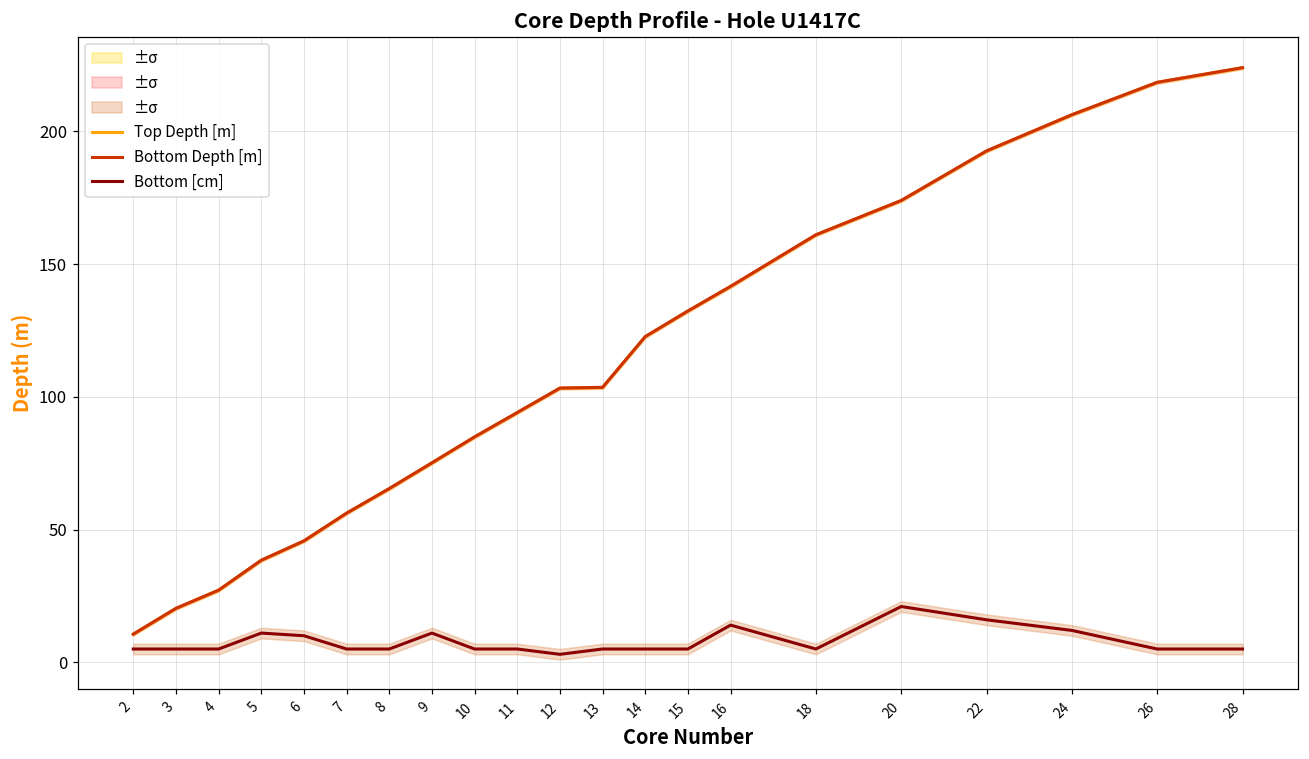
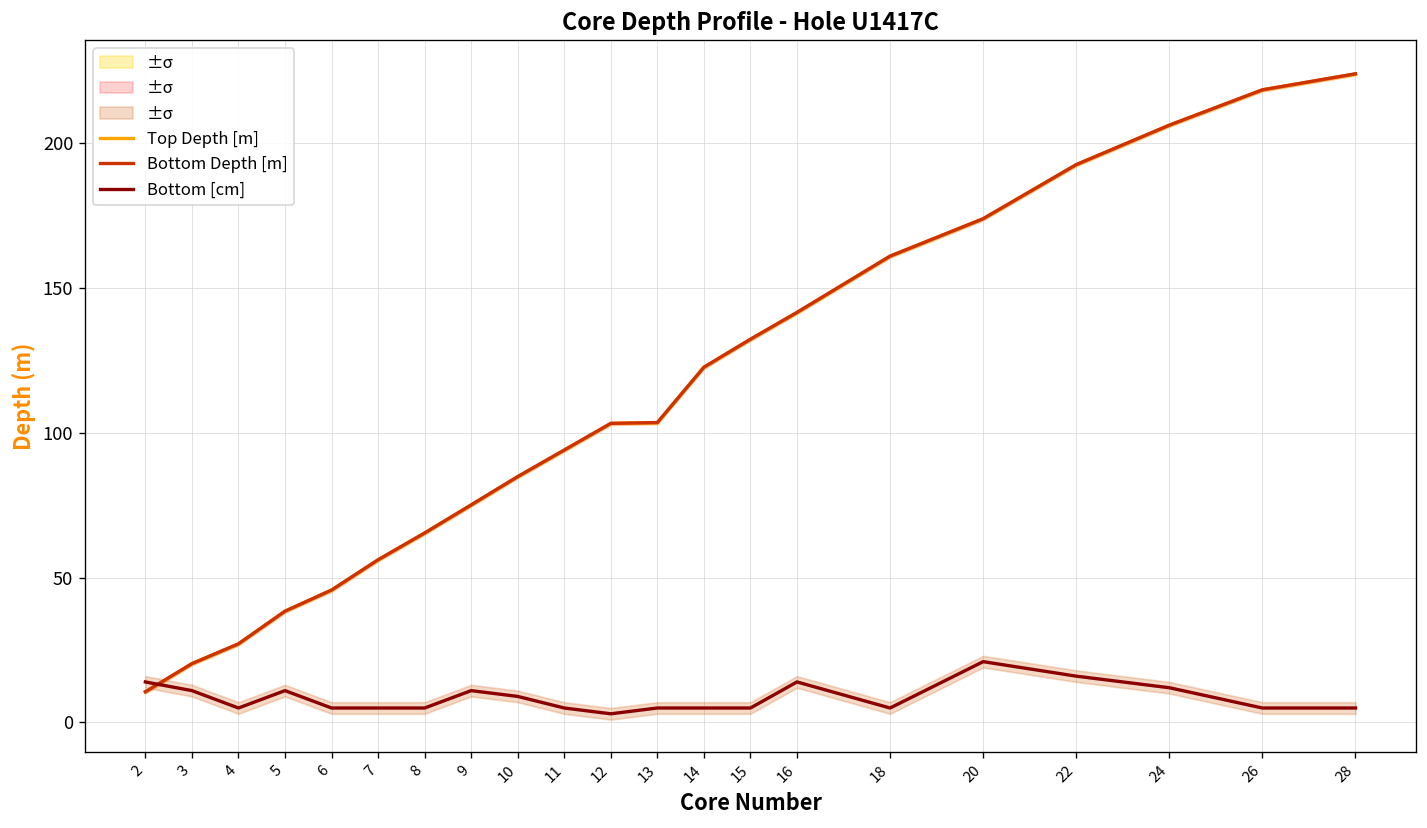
Bottom [cm], 2: 5 -> 14
Bottom [cm], 3: 5 -> 11
Bottom [cm], 6: 10 -> 5
Bottom [cm], 10: 5 -> 9
